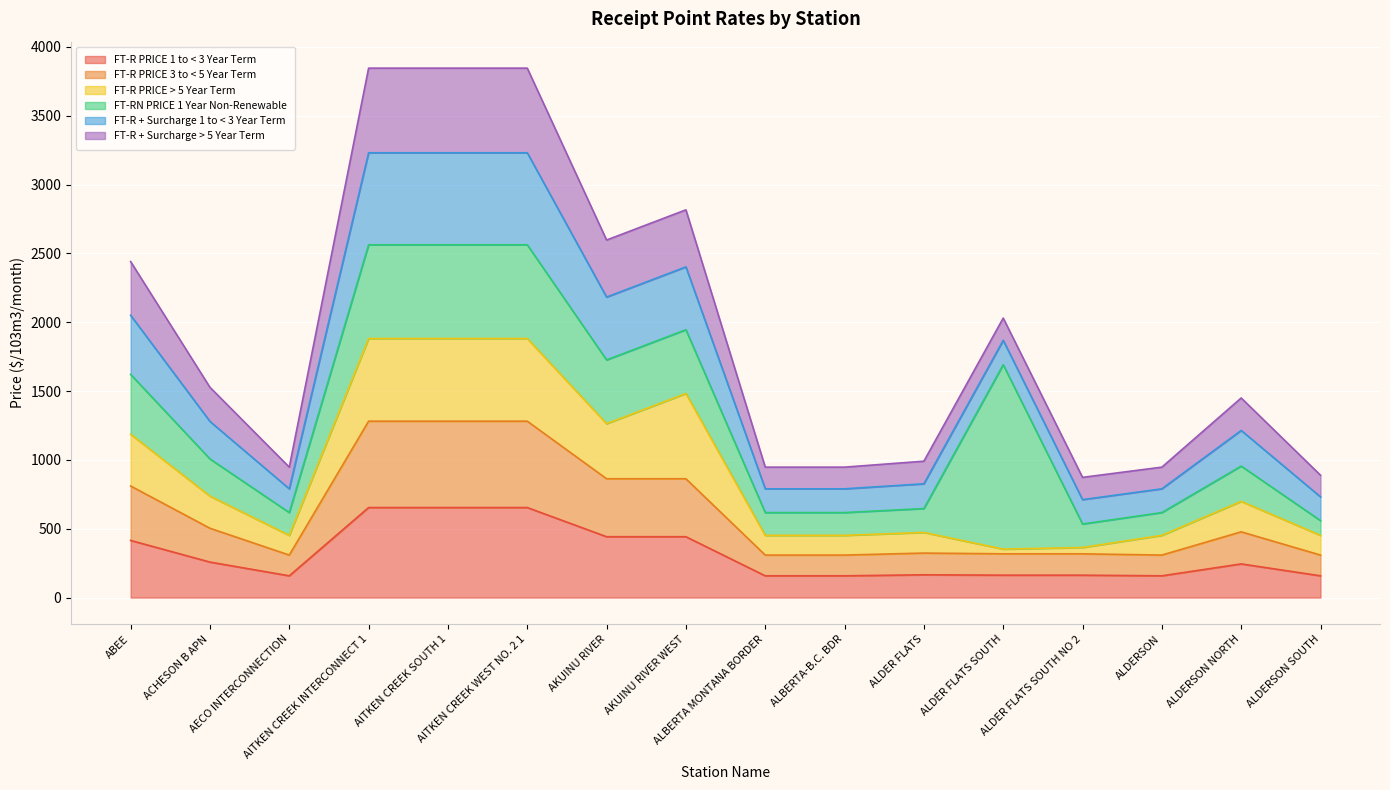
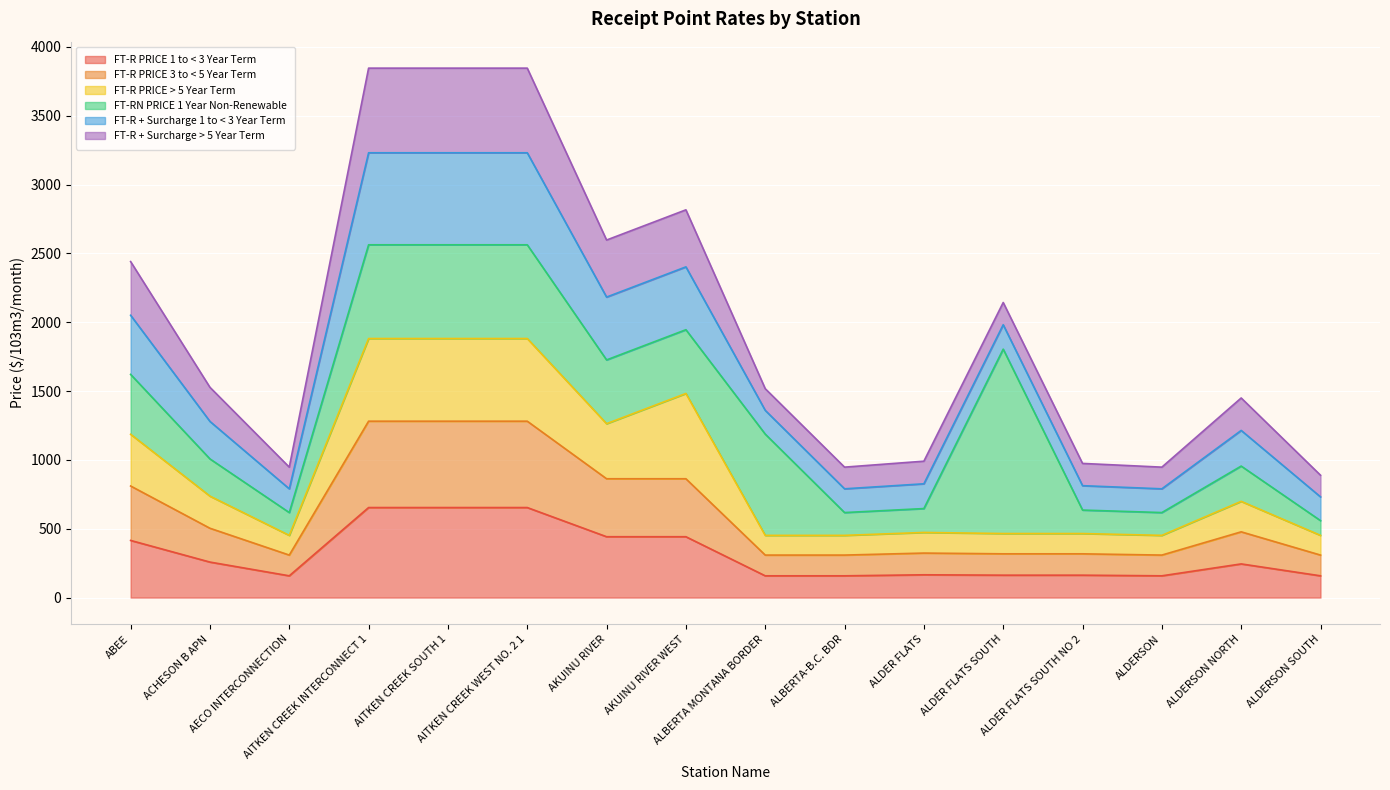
FT-RN PRICE 1 Year Non-Renewable, ALBERTA MONTANA BORDER: 170 -> 740
FT-R PRICE > 5 Year Term, ALDER FLATS SOUTH: 30 -> 150
FT-R PRICE > 5 Year Term, ALDER FLATS SOUTH NO 2: 50 -> 150
